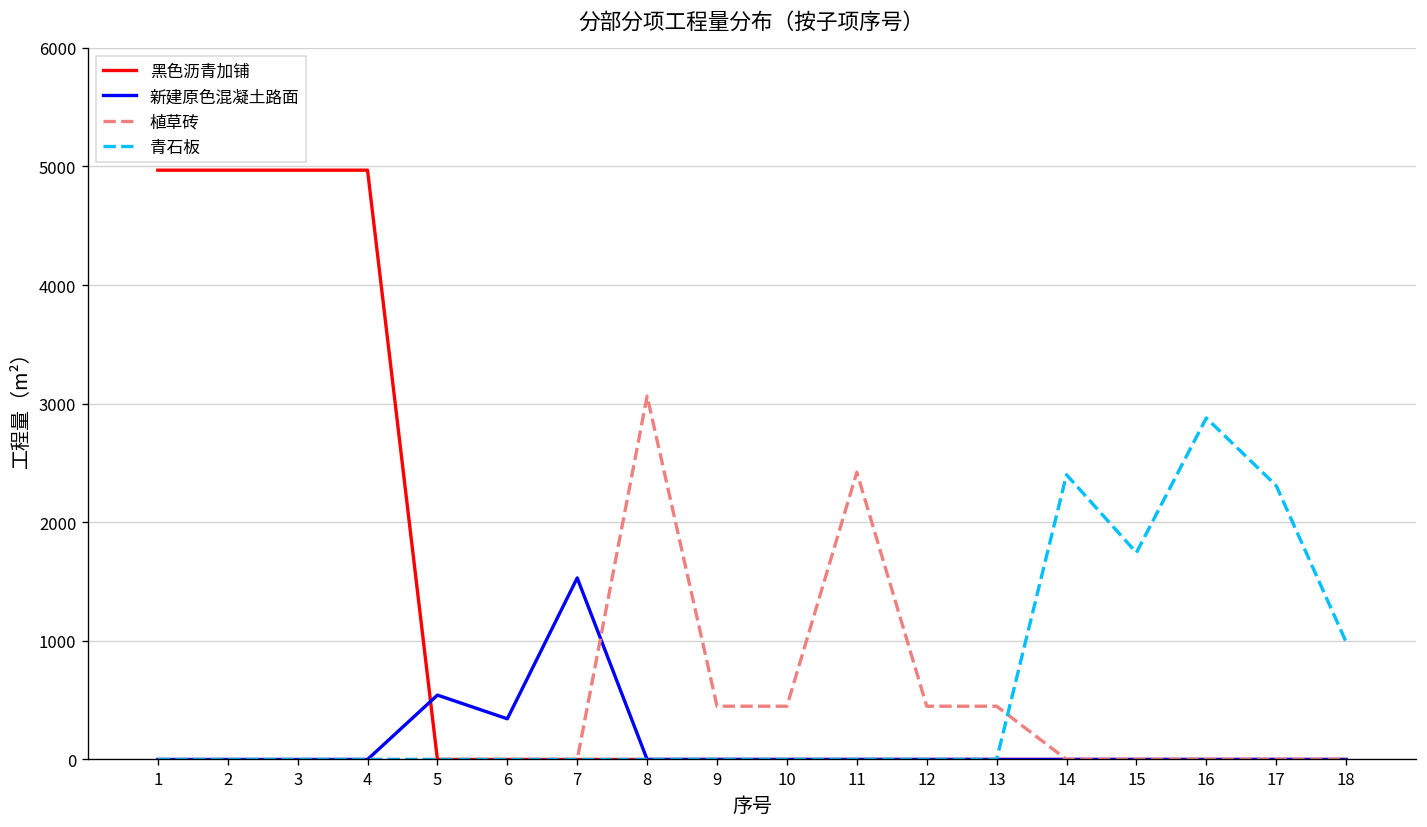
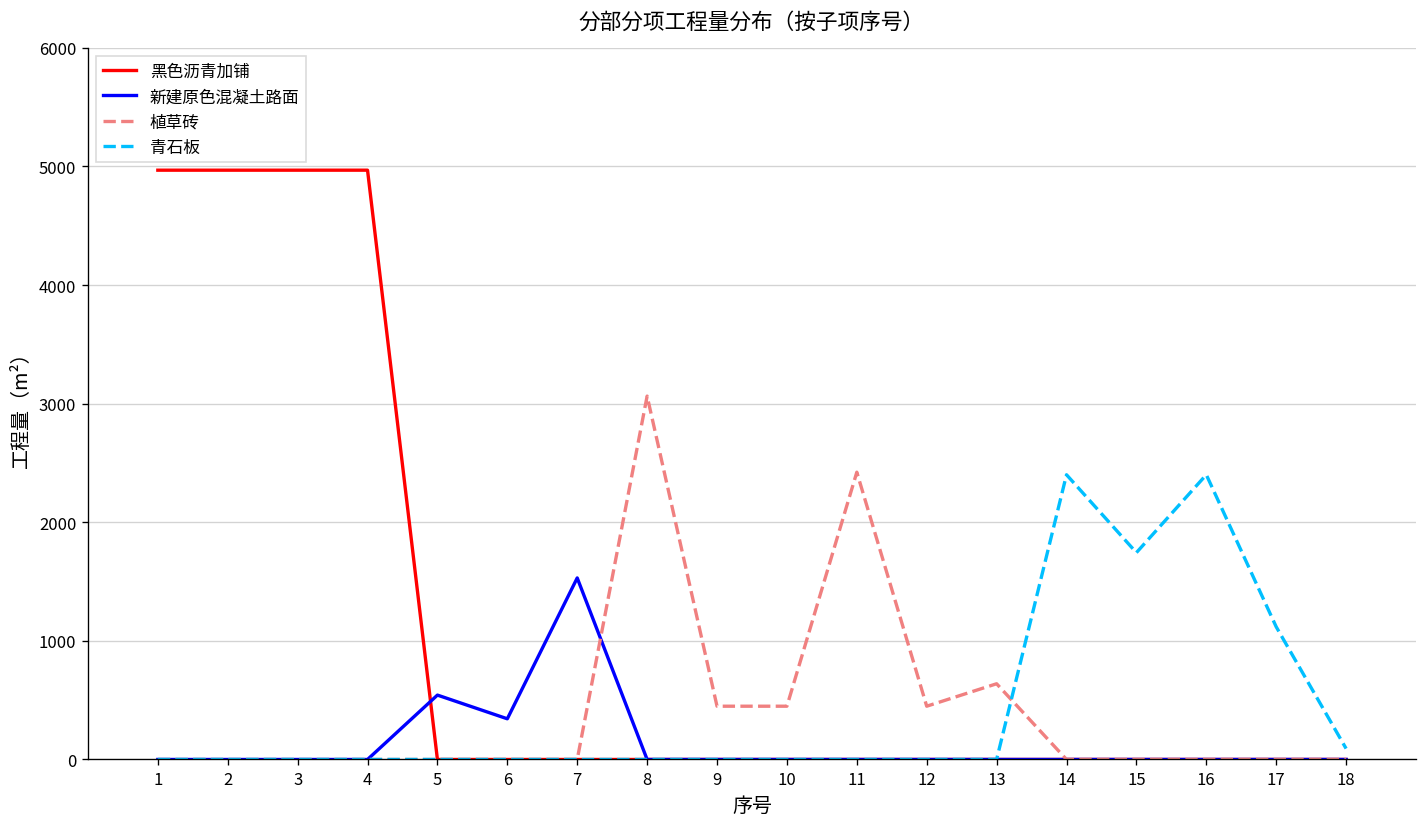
植草砖, 13: 400 -> 600
青石板, 16: 2900 -> 2400
青石板, 17: 2300 -> 1100
青石板, 18: 1000 -> 100
